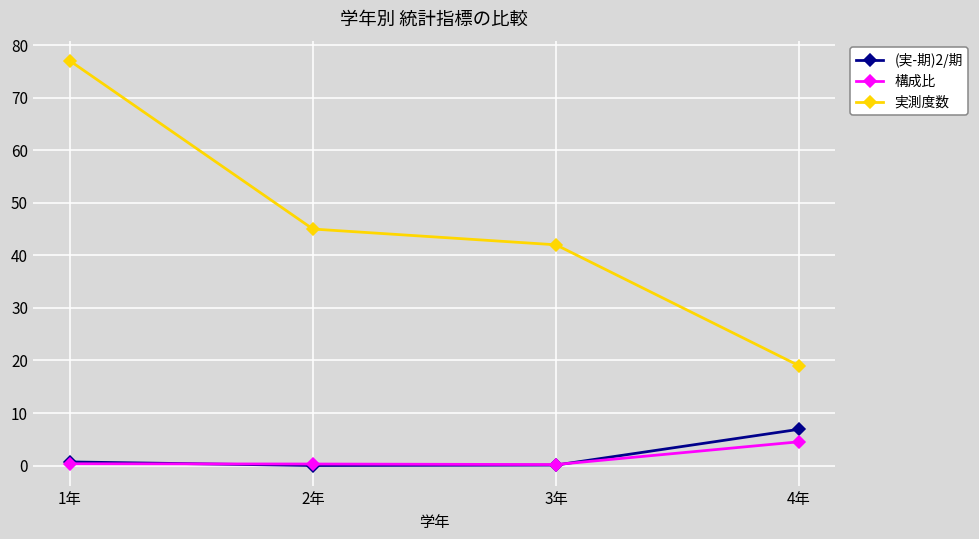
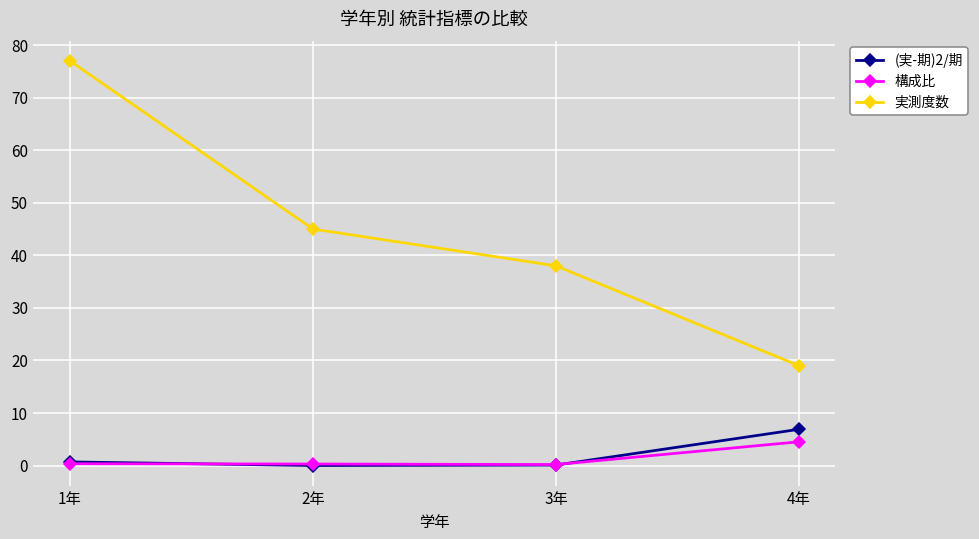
実測度数, 3年: 42 -> 38
